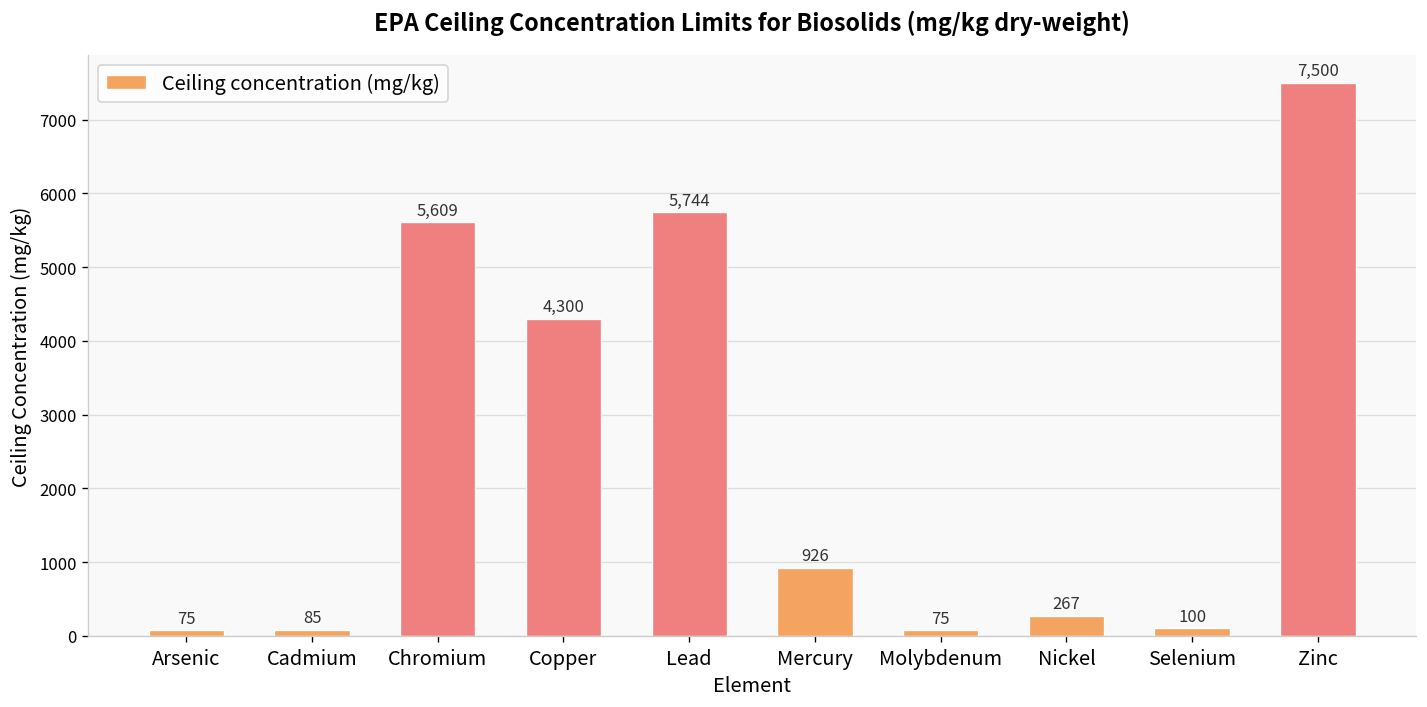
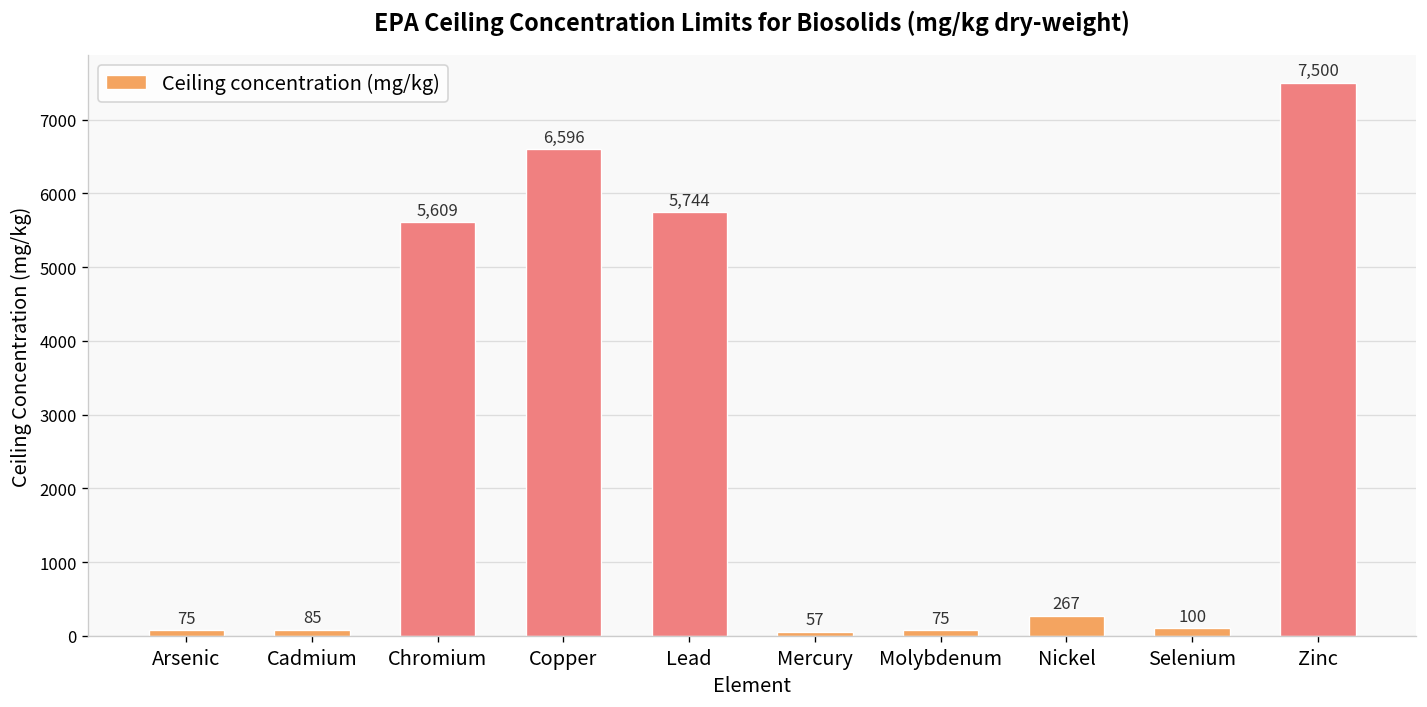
Copper: 4,300 -> 6,596
Mercury: 926 -> 57
